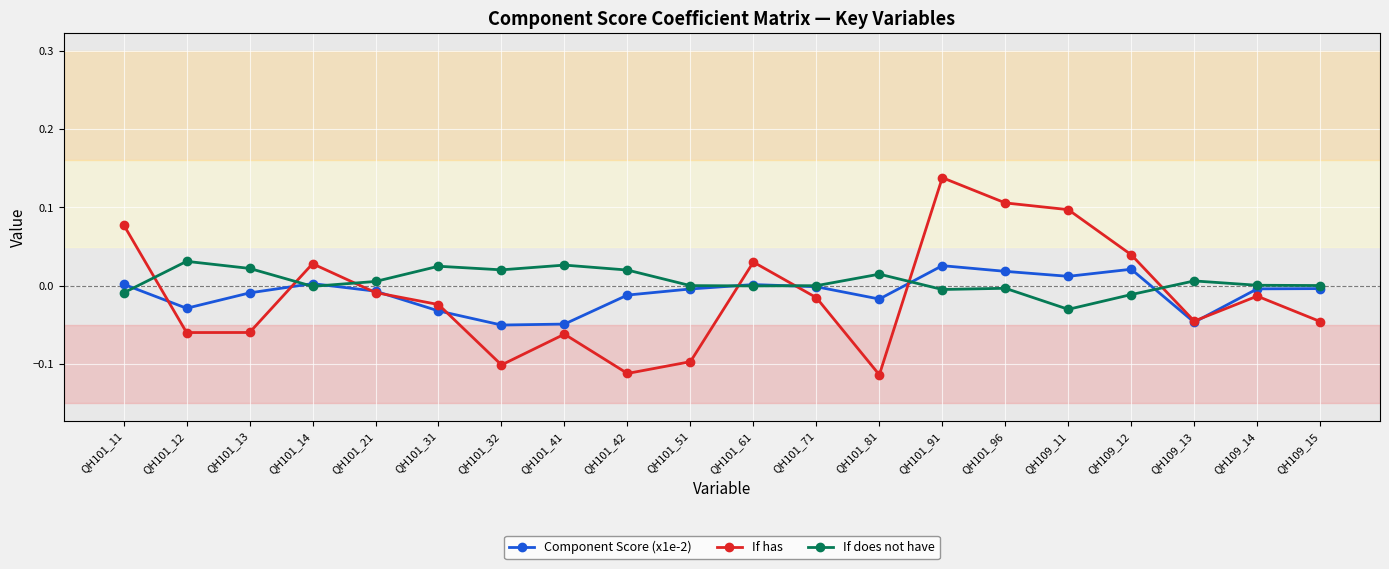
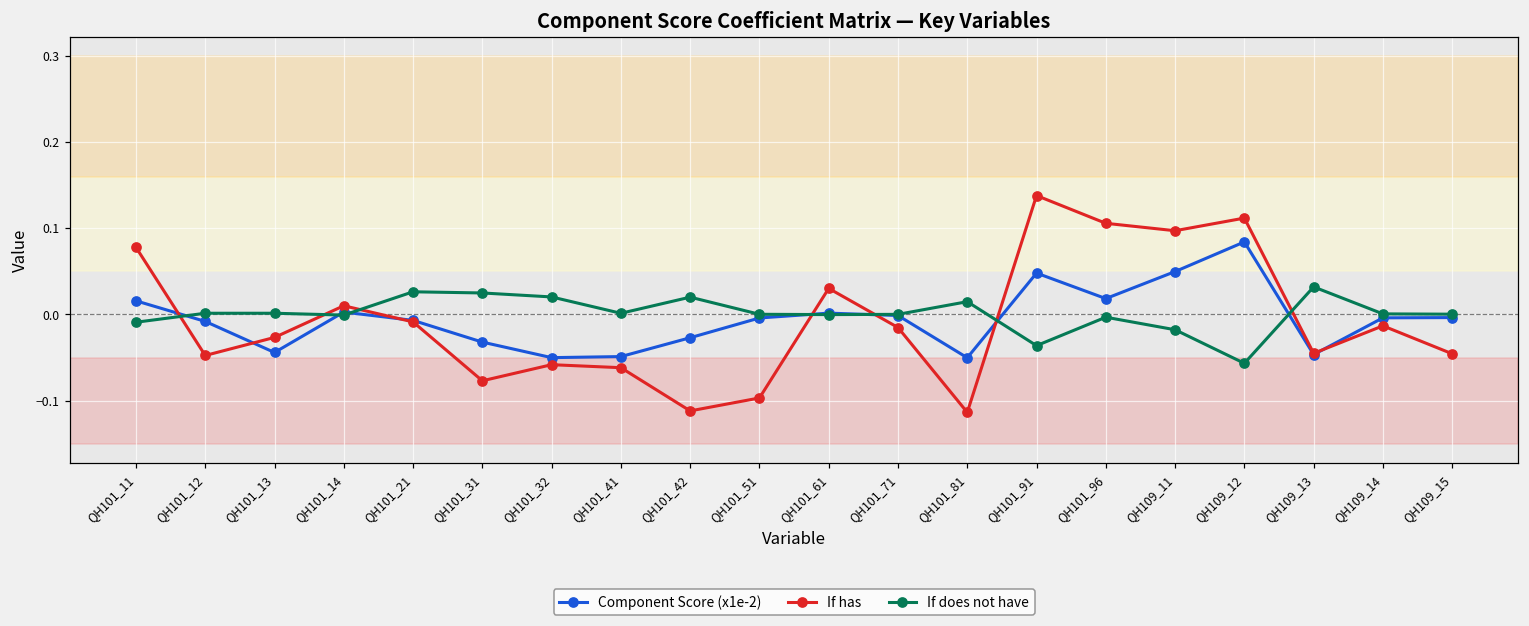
Component Score (x1e-2), QH101_11: 0.00 -> 0.02
Component Score (x1e-2), QH101_12: -0.03 -> -0.01
If has, QH101_12: -0.06 -> -0.05
If does not have, QH101_12: 0.03 -> 0.00
Component Score (x1e-2), QH101_13: -0.01 -> -0.04
If has, QH101_13: -0.06 -> -0.03
If does not have, QH101_13: 0.02 -> 0.00
If has, QH101_14: 0.03 -> 0.01
If does not have, QH101_21: 0.01 -> 0.03
If has, QH101_31: -0.02 -> -0.08
If has, QH101_32: -0.10 -> -0.06
If does not have, QH101_41: 0.03 -> 0.00
Component Score (x1e-2), QH101_42: -0.01 -> -0.03
Component Score (x1e-2), QH101_81: -0.02 -> -0.05
Component Score (x1e-2), QH101_91: 0.03 -> 0.05
If does not have, QH101_91: 0.00 -> -0.04
Component Score (x1e-2), QH109_11: 0.01 -> 0.05
If does not have, QH109_11: -0.03 -> -0.02
Component Score (x1e-2), QH109_12: 0.02 -> 0.08
If has, QH109_12: 0.04 -> 0.11
If does not have, QH109_12: -0.01 -> -0.06
If does not have, QH109_13: 0.01 -> 0.03
